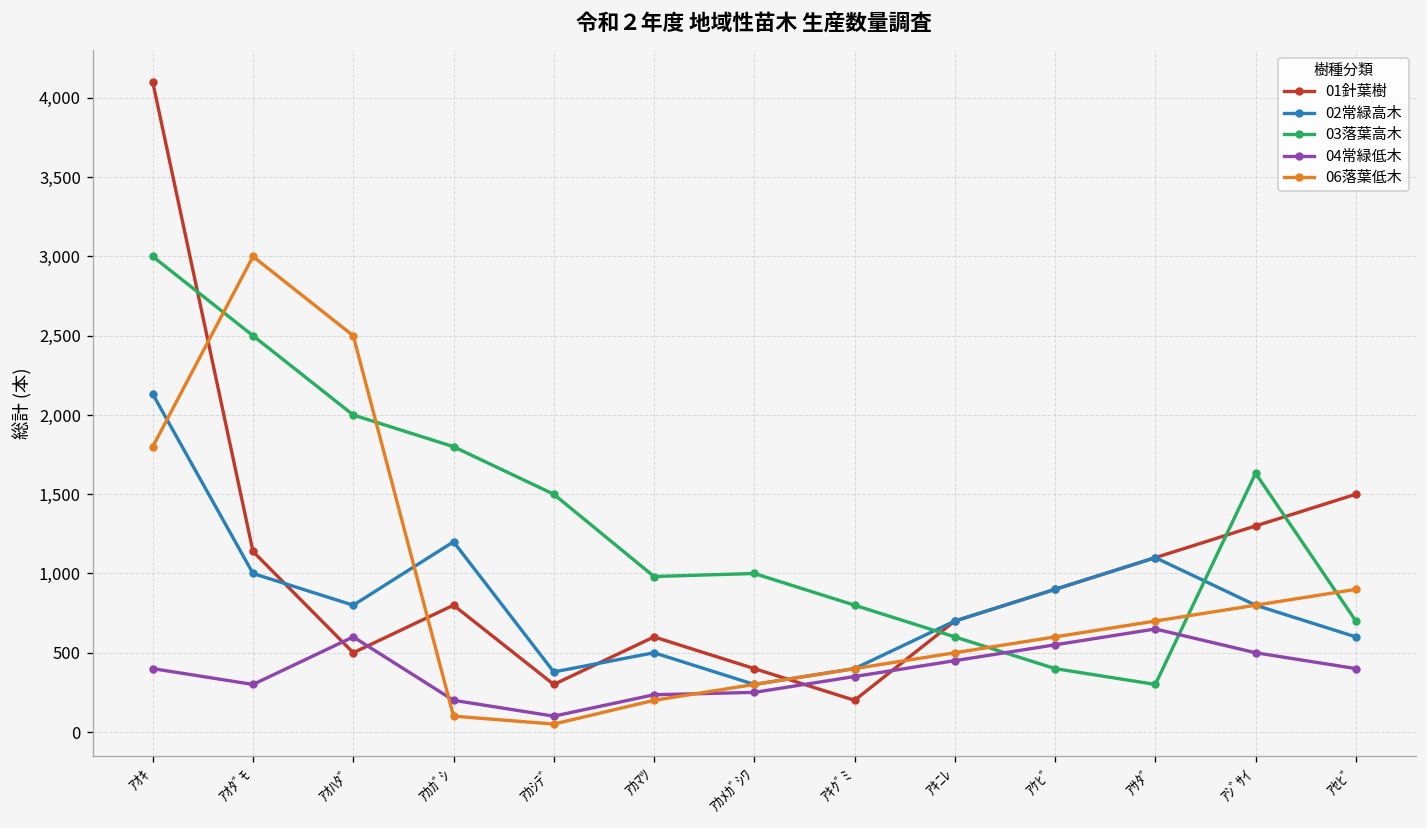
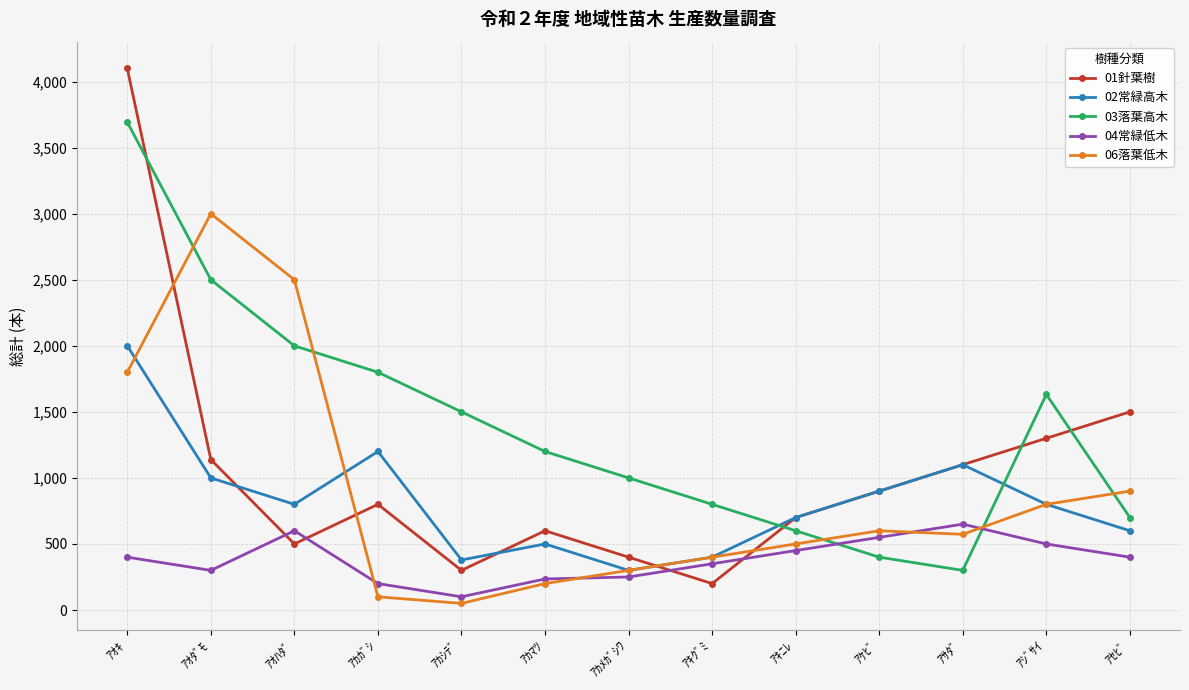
02常緑高木, ｱｵｷ: 2,130 -> 2,000
03落葉高木, ｱｵｷ: 3,000 -> 3,690
03落葉高木, ｱｶﾏﾂ: 980 -> 1,200
06落葉低木, ｱｻﾀﾞ: 700 -> 570
